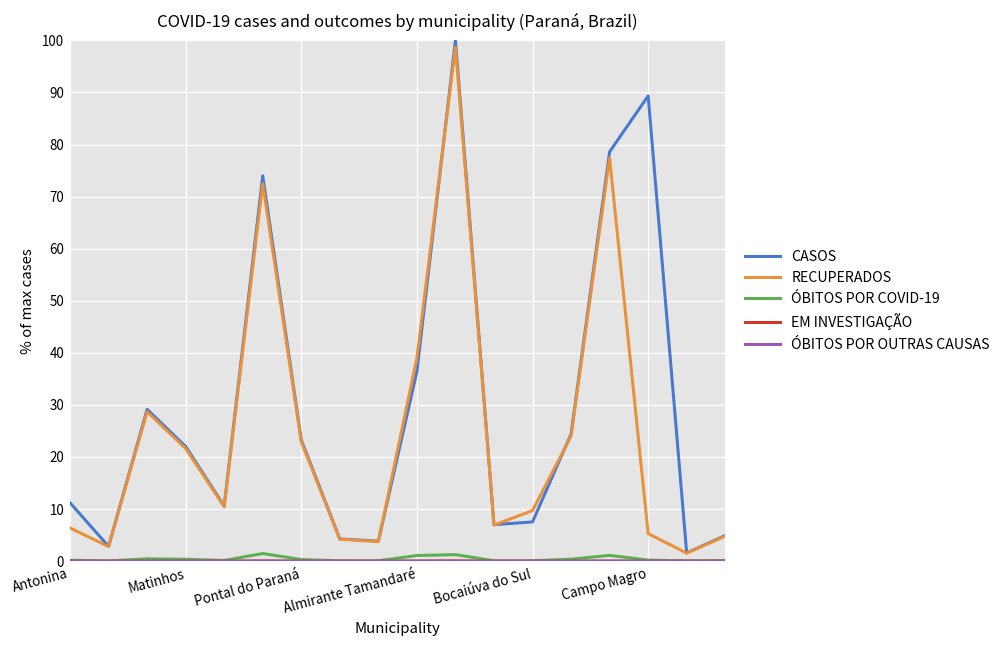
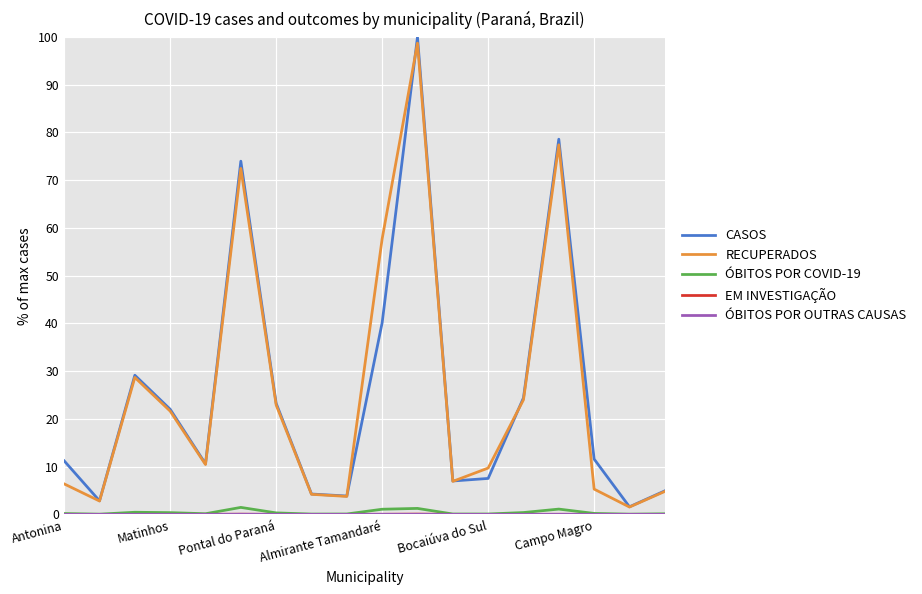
CASOS, Almirante Tamandaré: 36 -> 40
RECUPERADOS, Almirante Tamandaré: 39 -> 58
CASOS, Campo Magro: 89 -> 12
